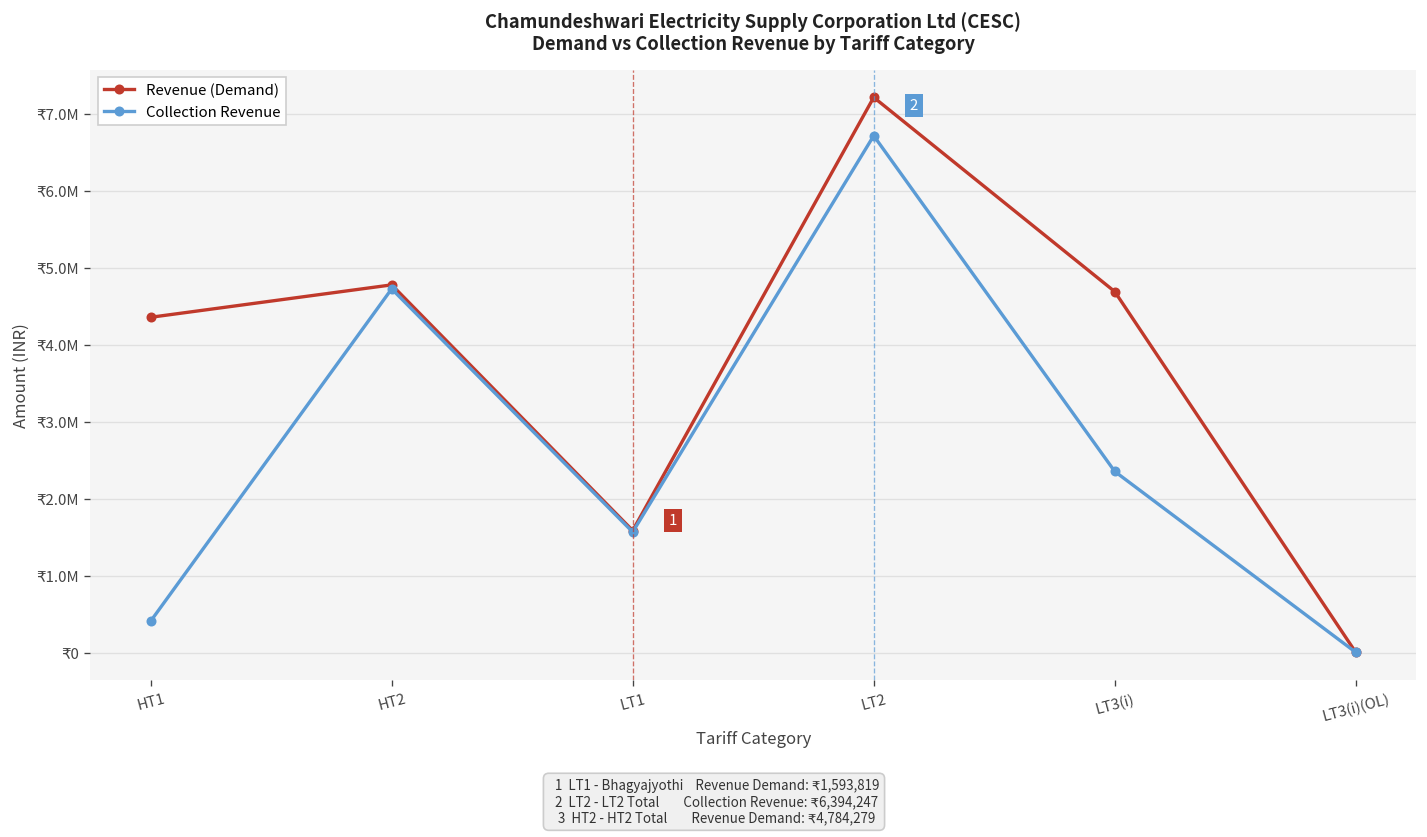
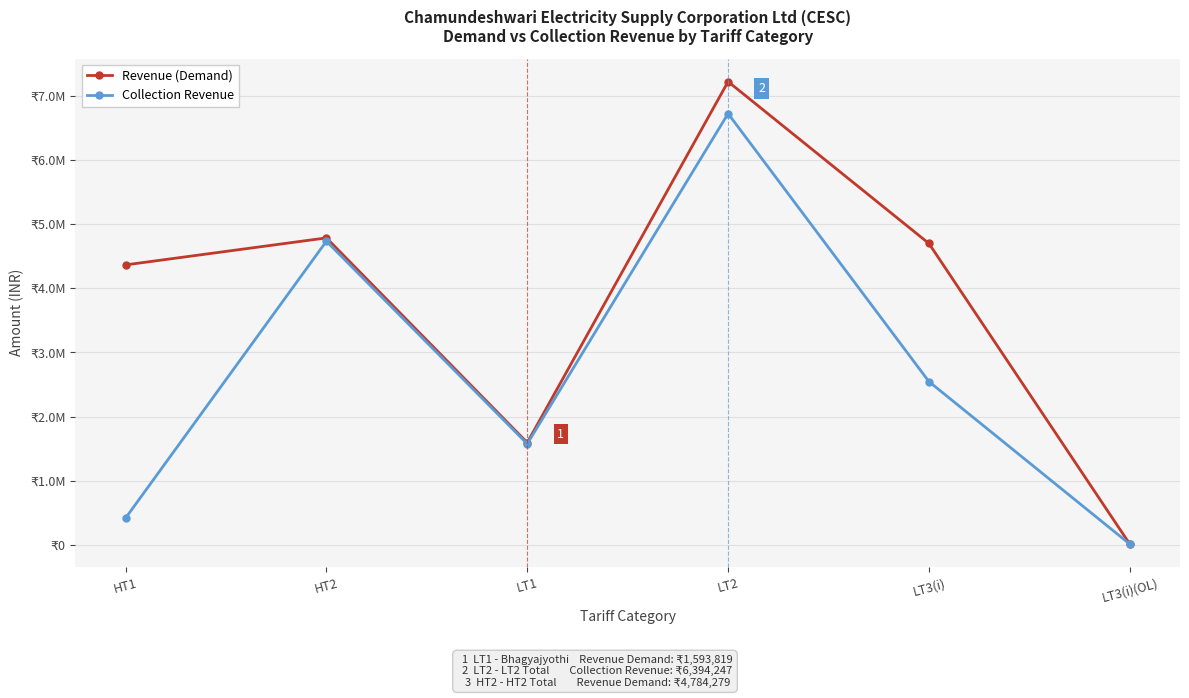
Collection Revenue, LT3(i): ₹2400000 -> ₹2500000
